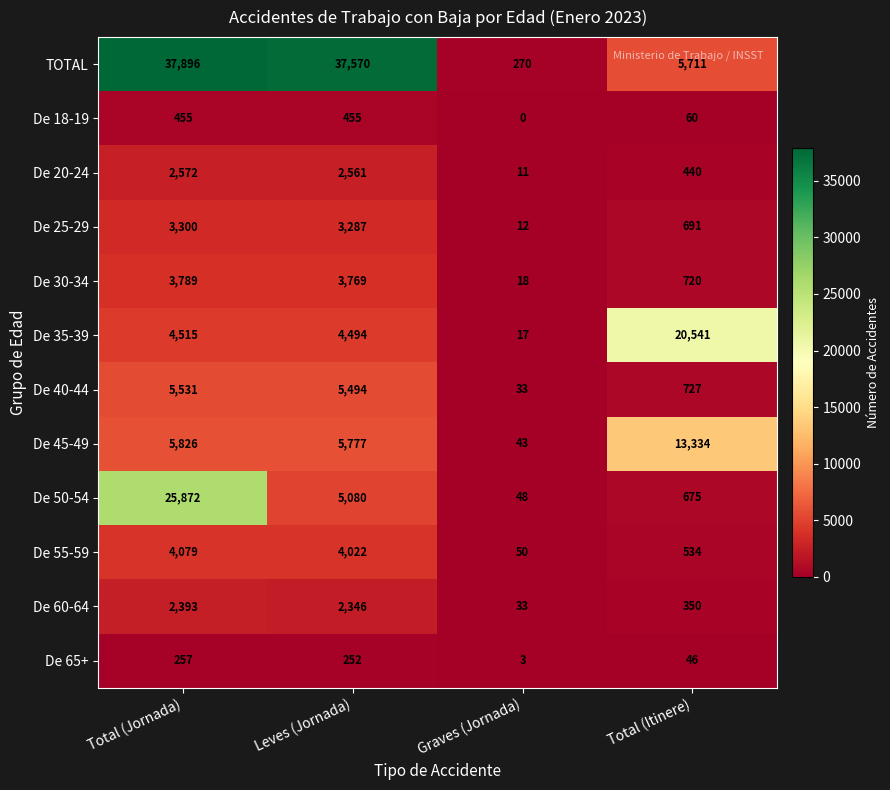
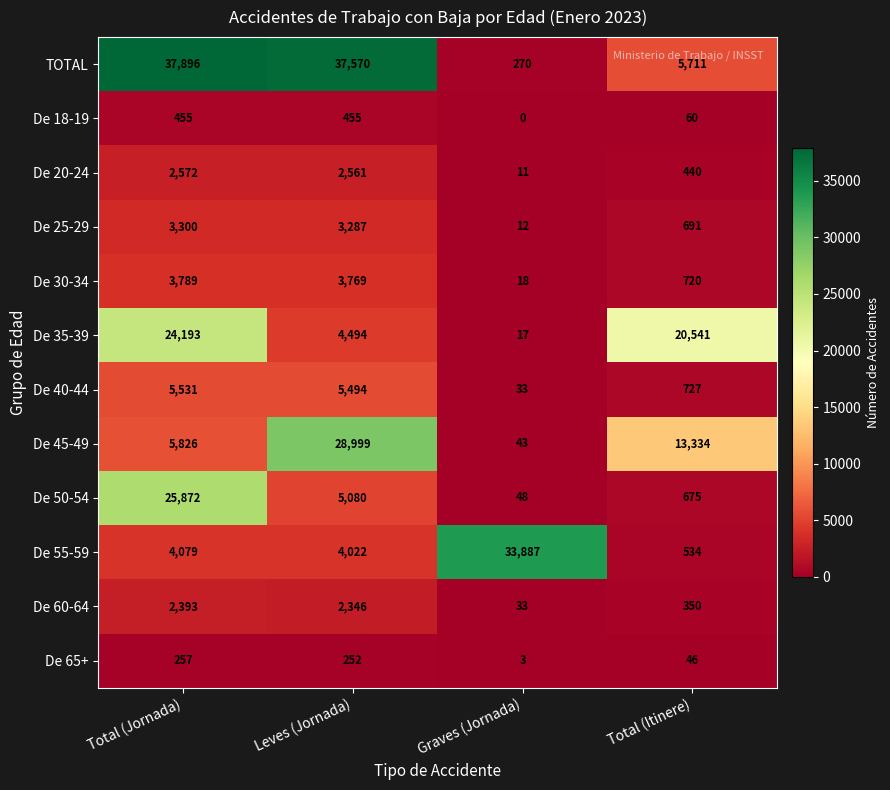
De 35-39, Total (Jornada): 4,515 -> 24,193
De 45-49, Leves (Jornada): 5,777 -> 28,999
De 55-59, Graves (Jornada): 50 -> 33,887
